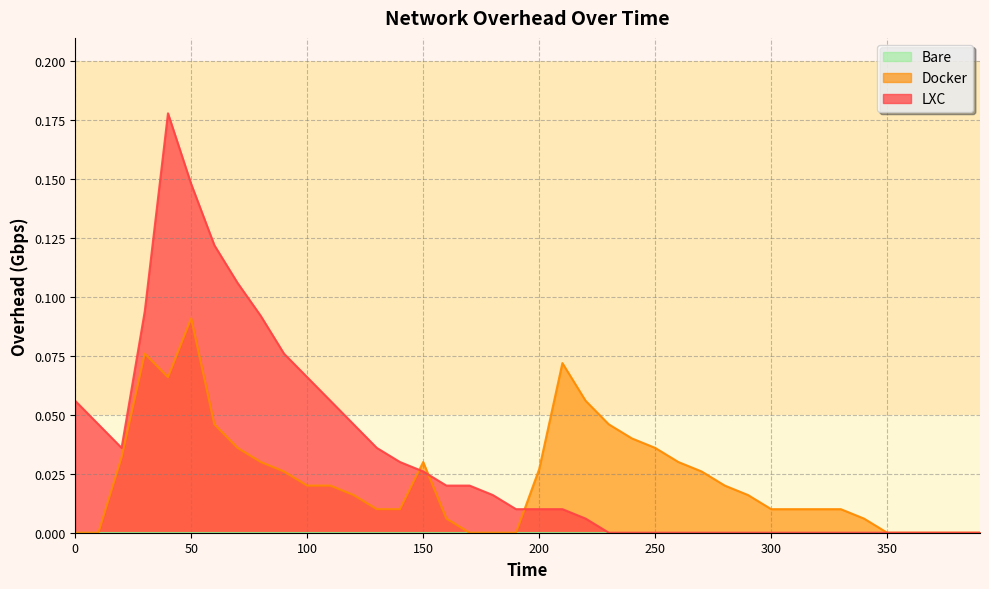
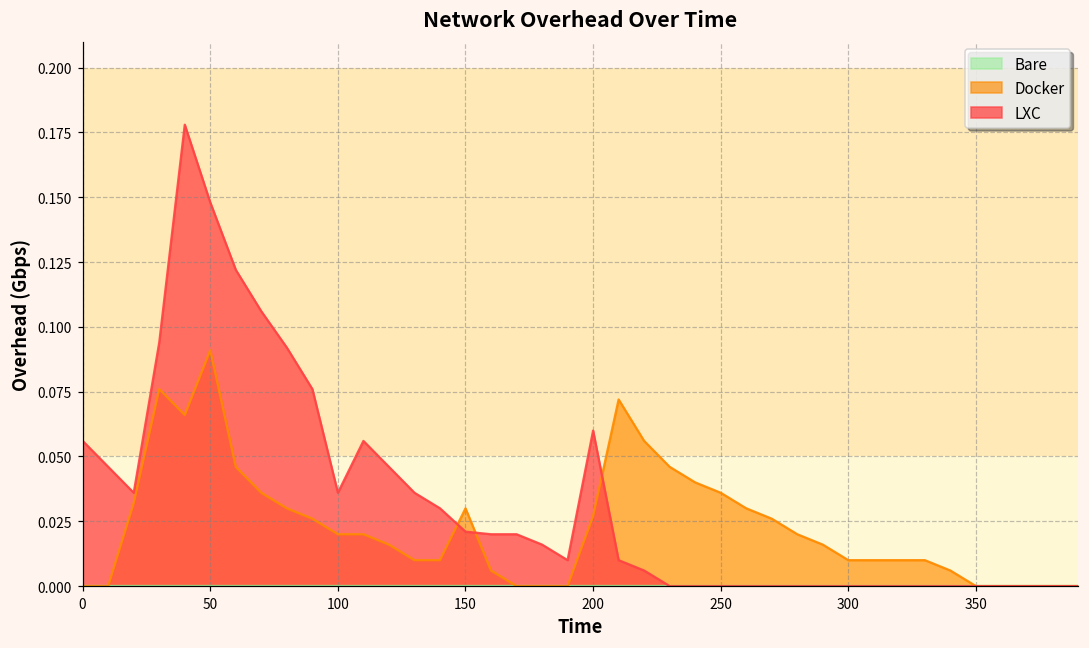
LXC, 100: 0.066 -> 0.036
LXC, 150: 0.026 -> 0.021
LXC, 200: 0.01 -> 0.06
